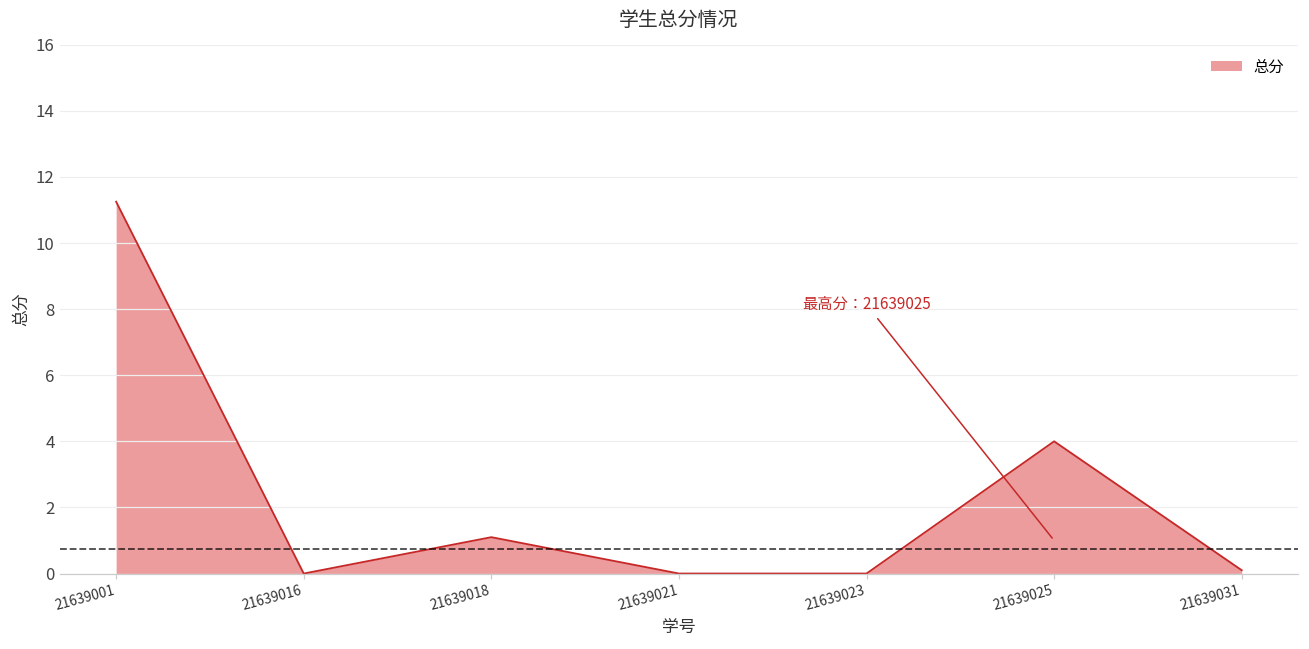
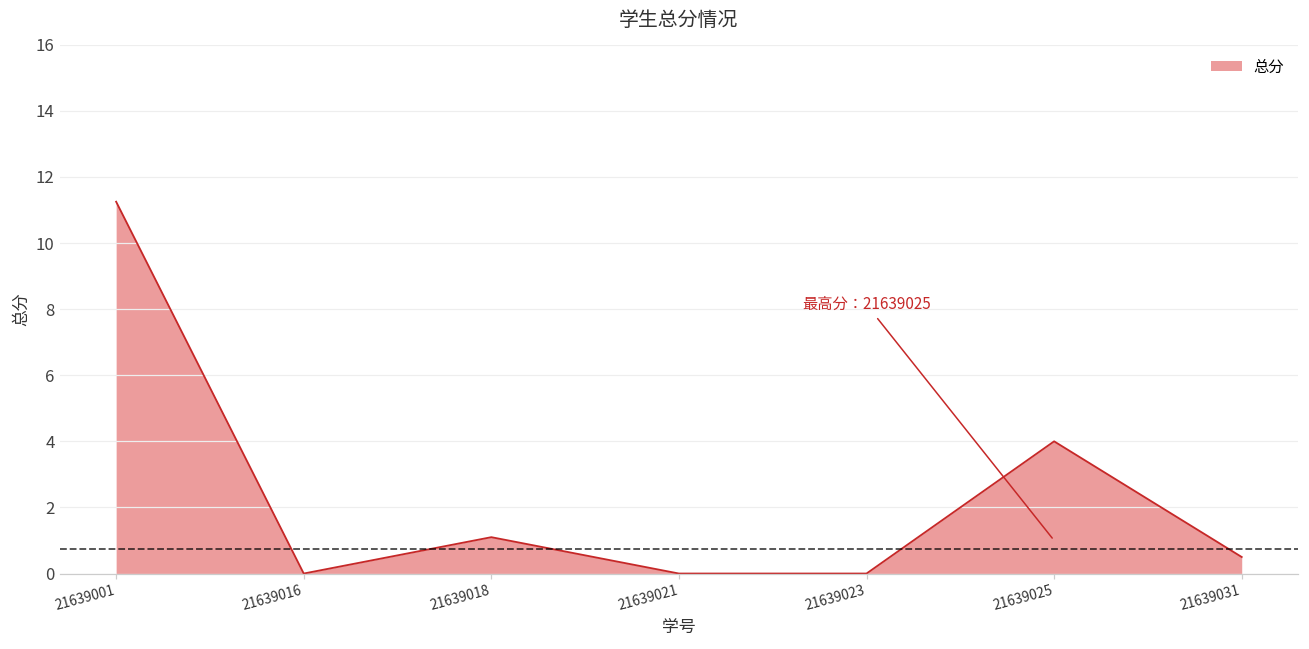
21639031: 0.1 -> 0.5
